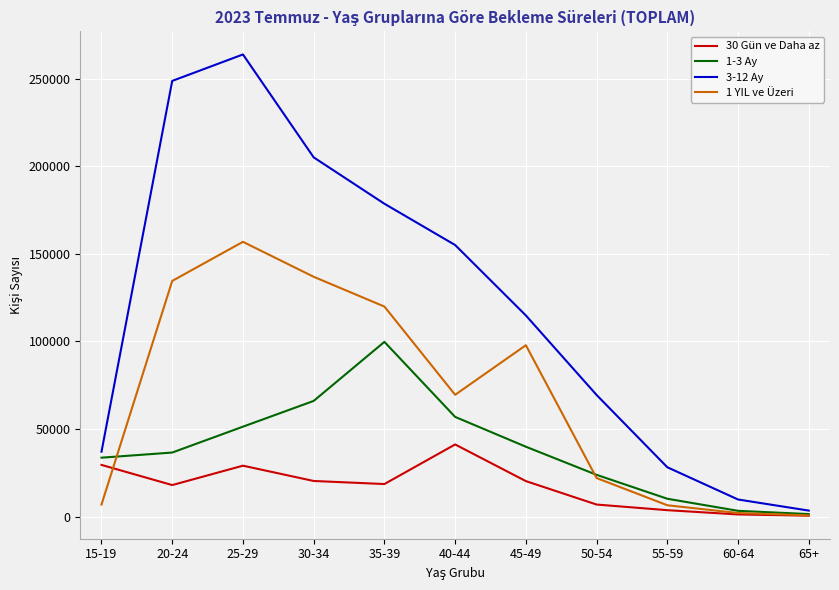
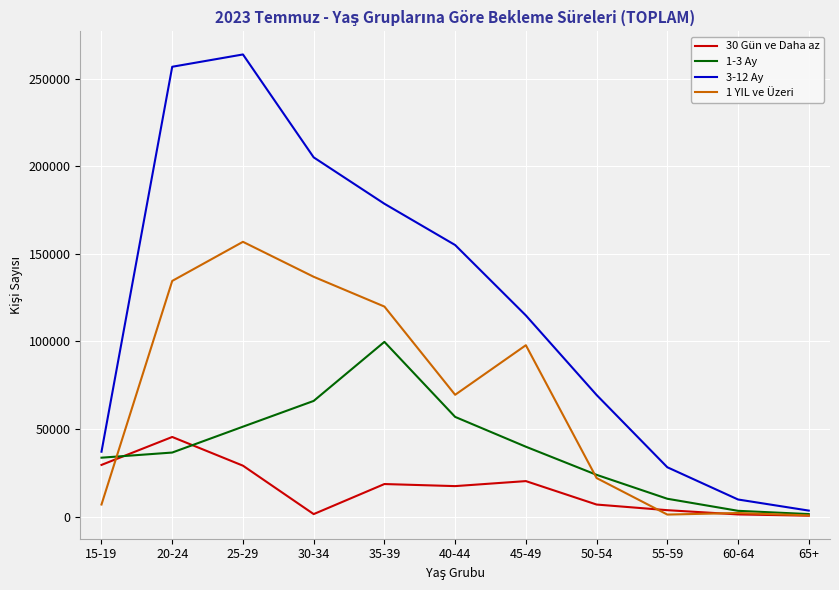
30 Gün ve Daha az, 20-24: 18000 -> 45000
3-12 Ay, 20-24: 249000 -> 257000
30 Gün ve Daha az, 30-34: 20000 -> 1000
30 Gün ve Daha az, 40-44: 41000 -> 17000
1 YIL ve Üzeri, 55-59: 7000 -> 1000
